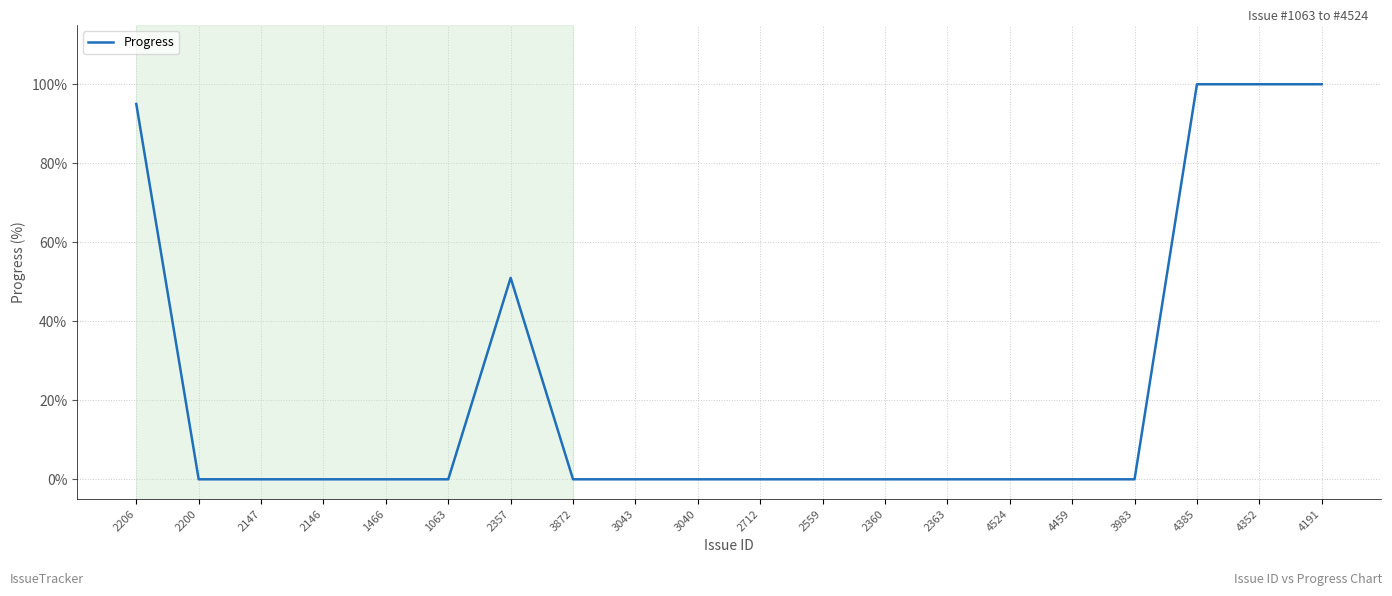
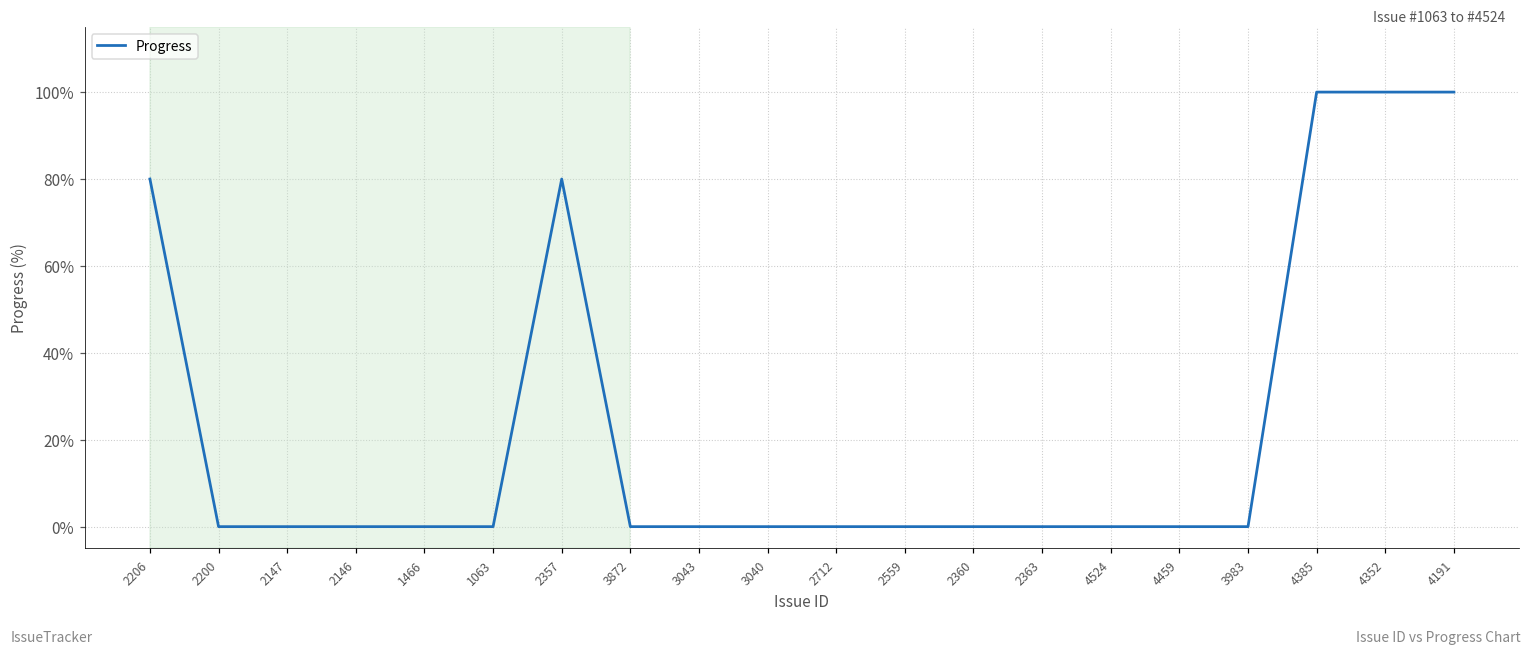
2206: 95% -> 80%
2357: 51% -> 80%
